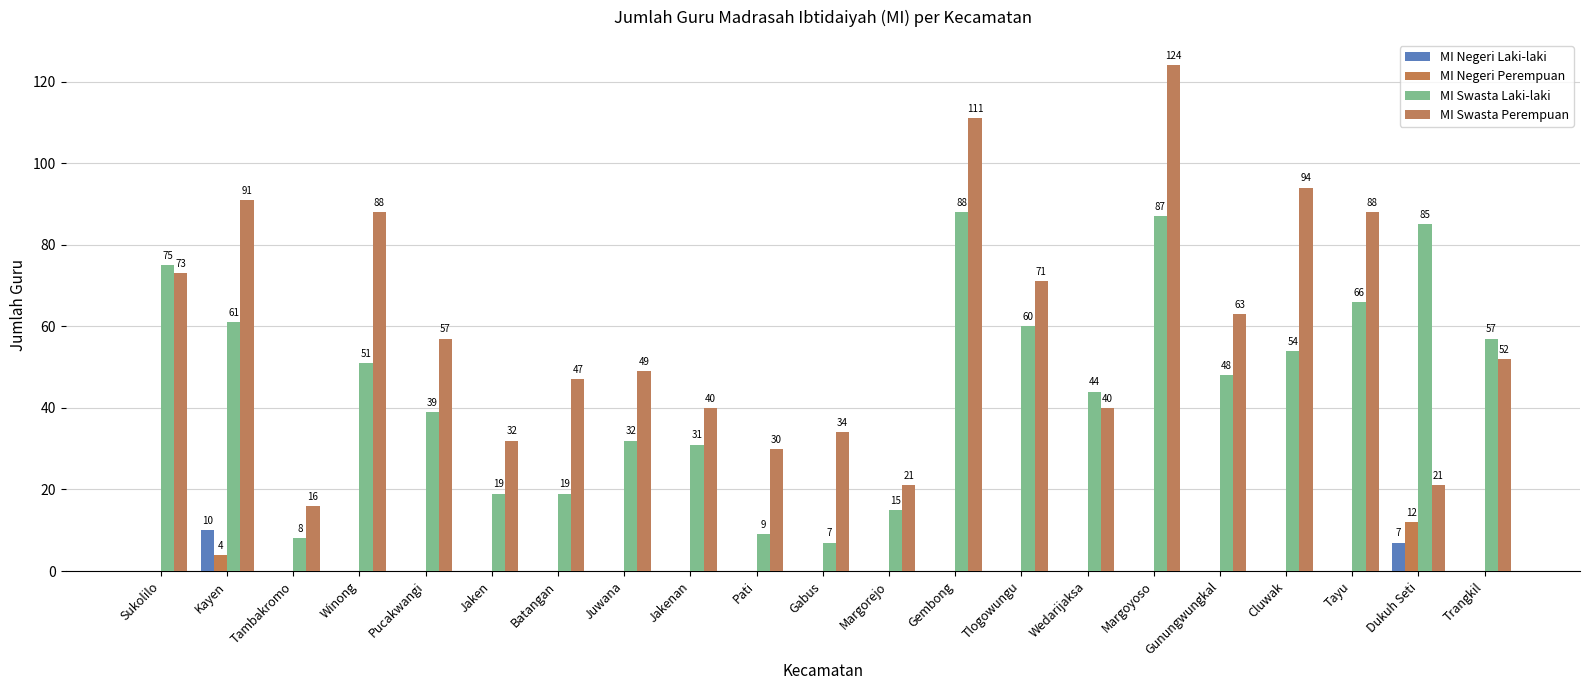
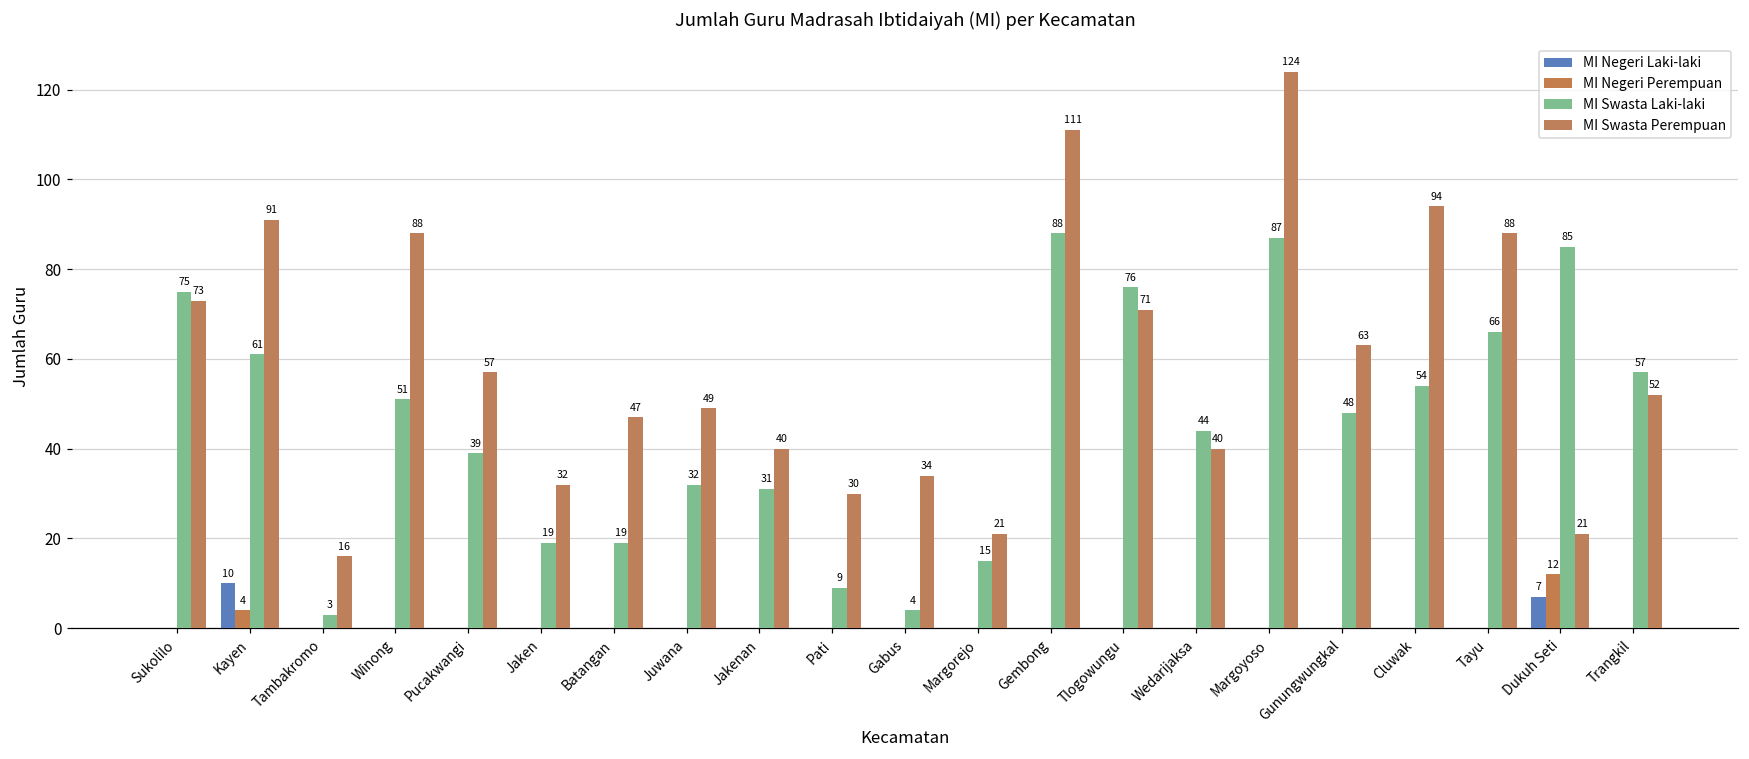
MI Swasta Laki-laki, Tambakromo: 8 -> 3
MI Swasta Laki-laki, Gabus: 7 -> 4
MI Swasta Laki-laki, Tlogowungu: 60 -> 76
